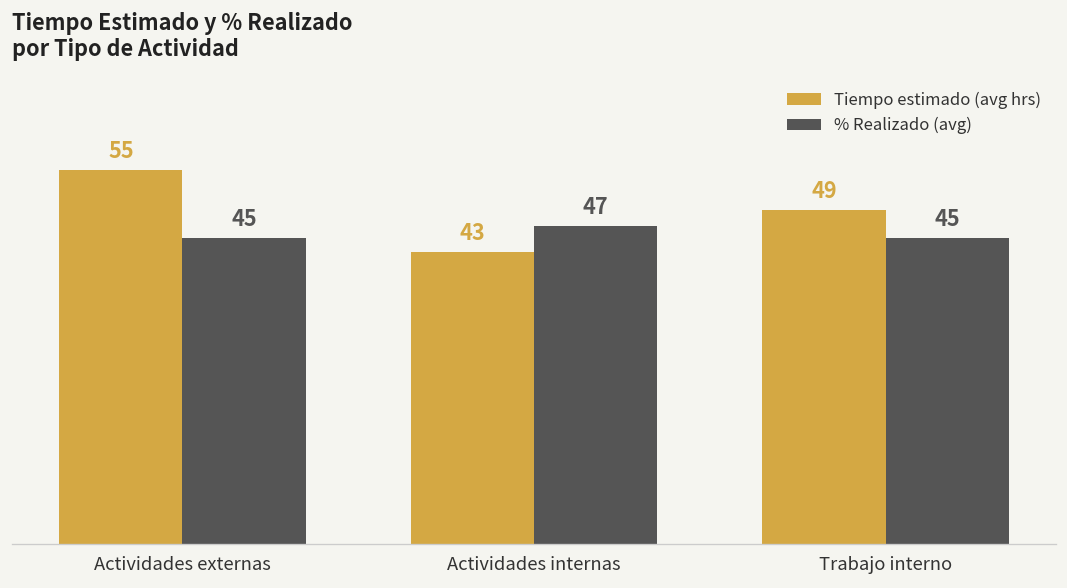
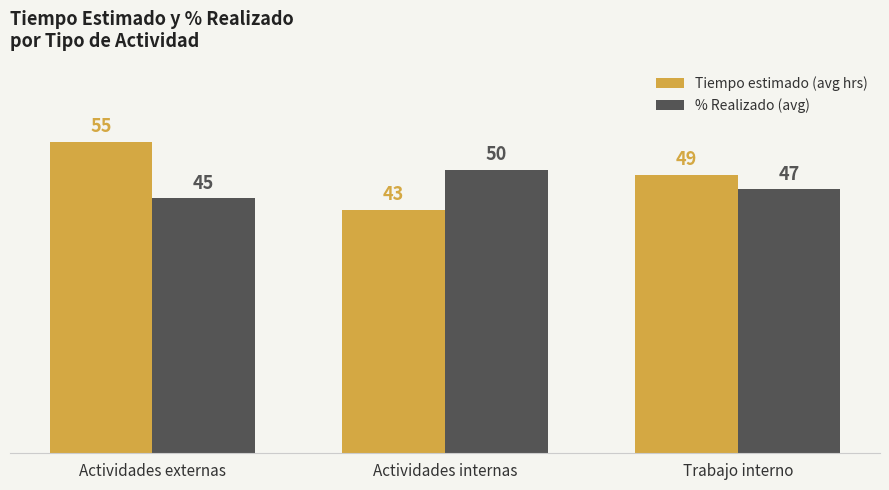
% Realizado (avg), Actividades internas: 47 -> 50
% Realizado (avg), Trabajo interno: 45 -> 47
